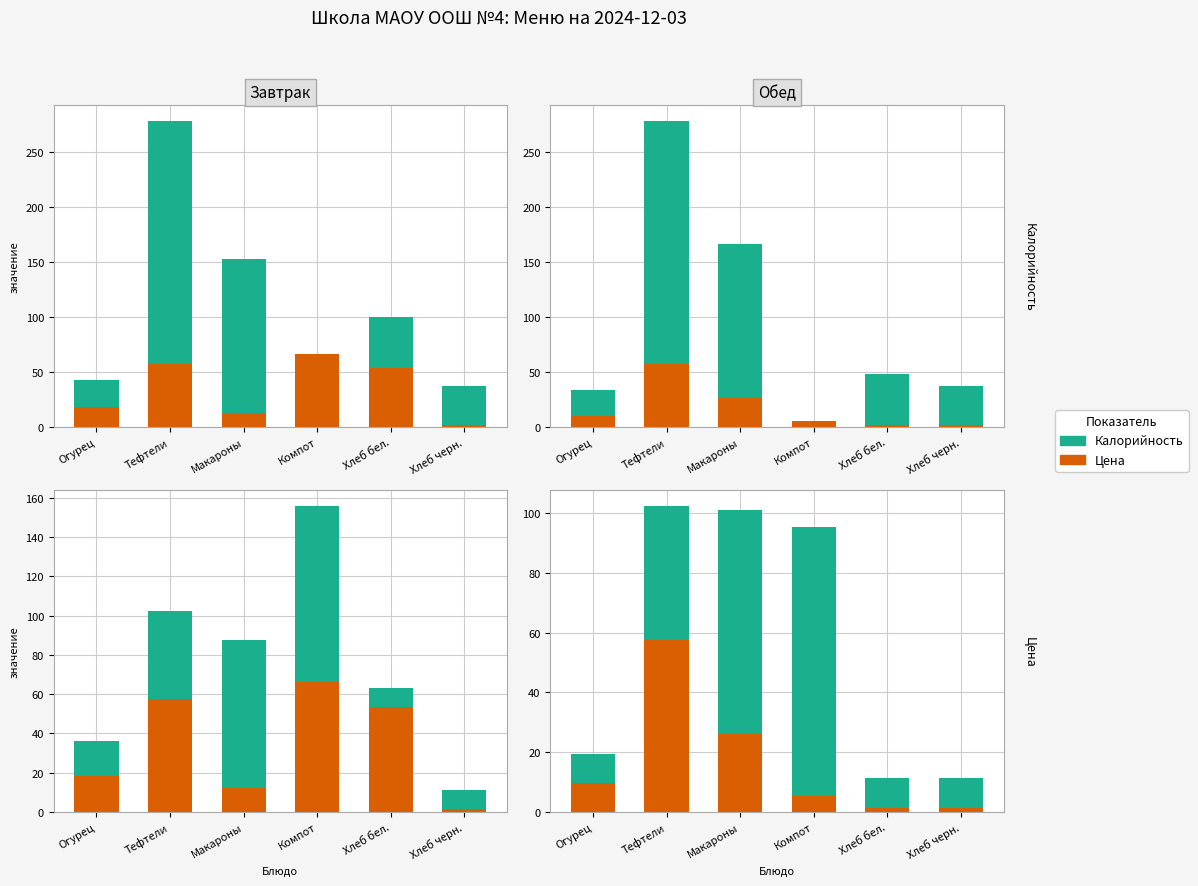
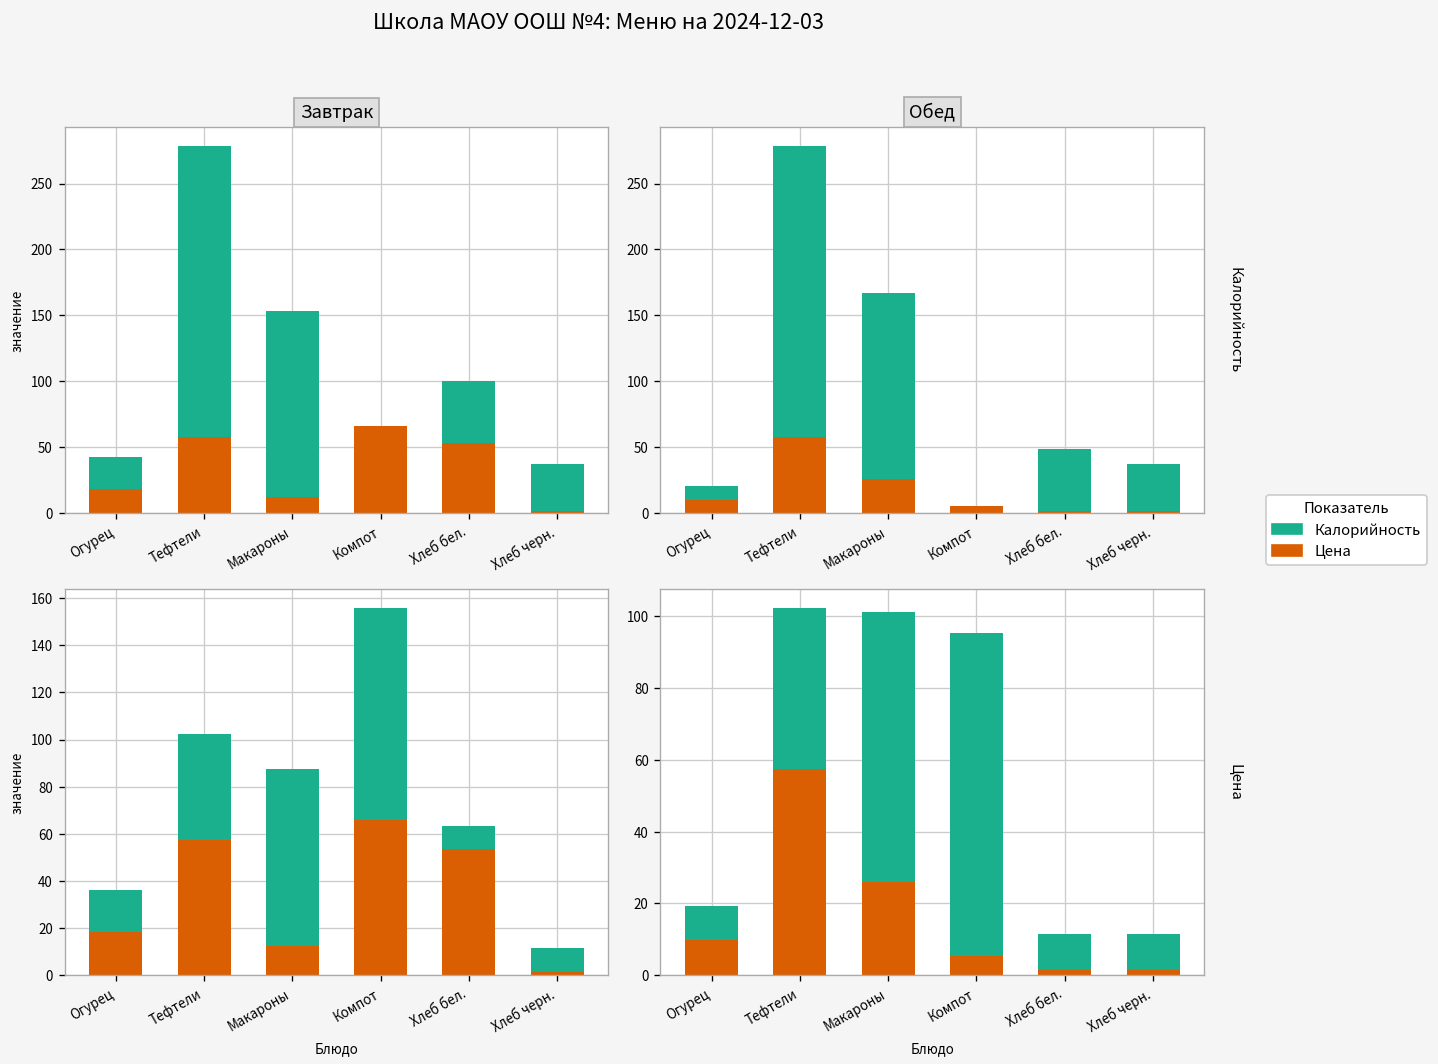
Обед, Калорийность, Огурец: 24 -> 11
